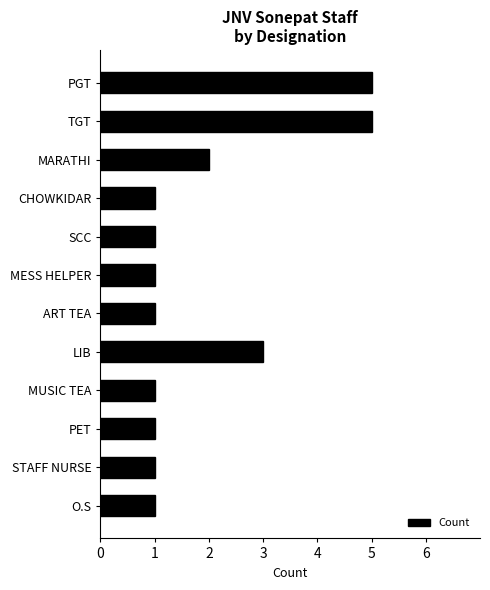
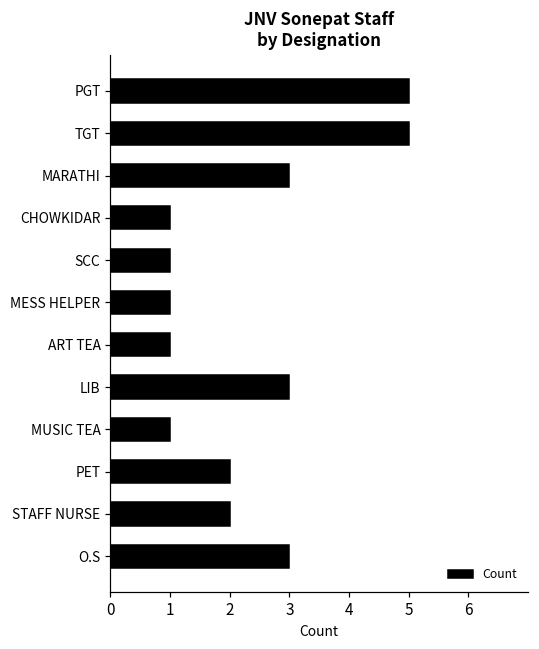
MARATHI: 2 -> 3
PET: 1 -> 2
STAFF NURSE: 1 -> 2
O.S: 1 -> 3
